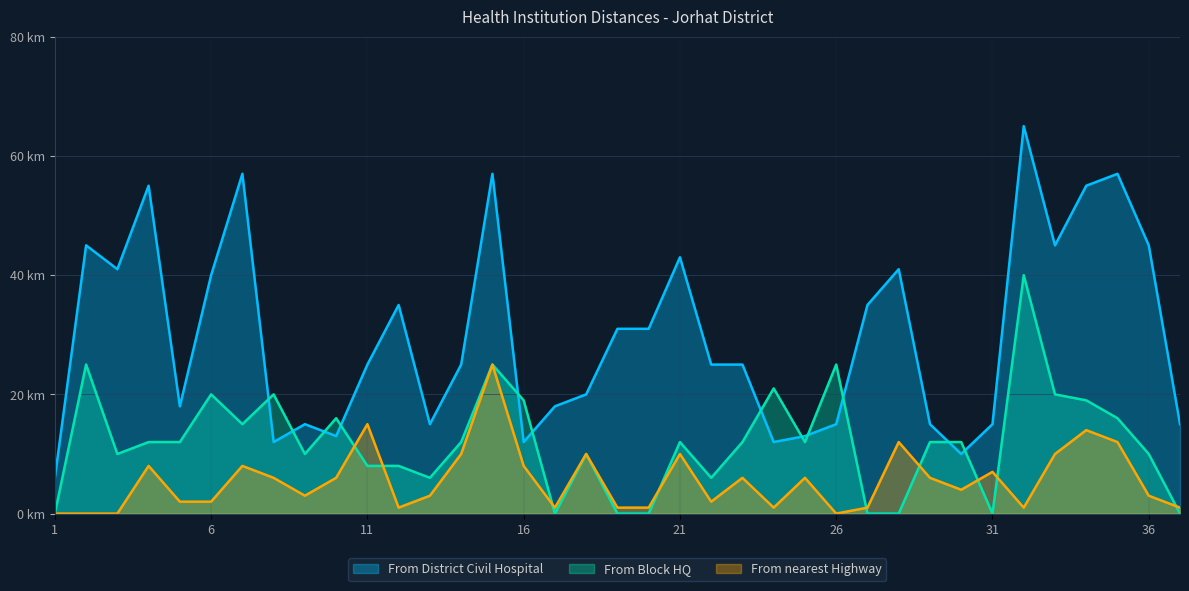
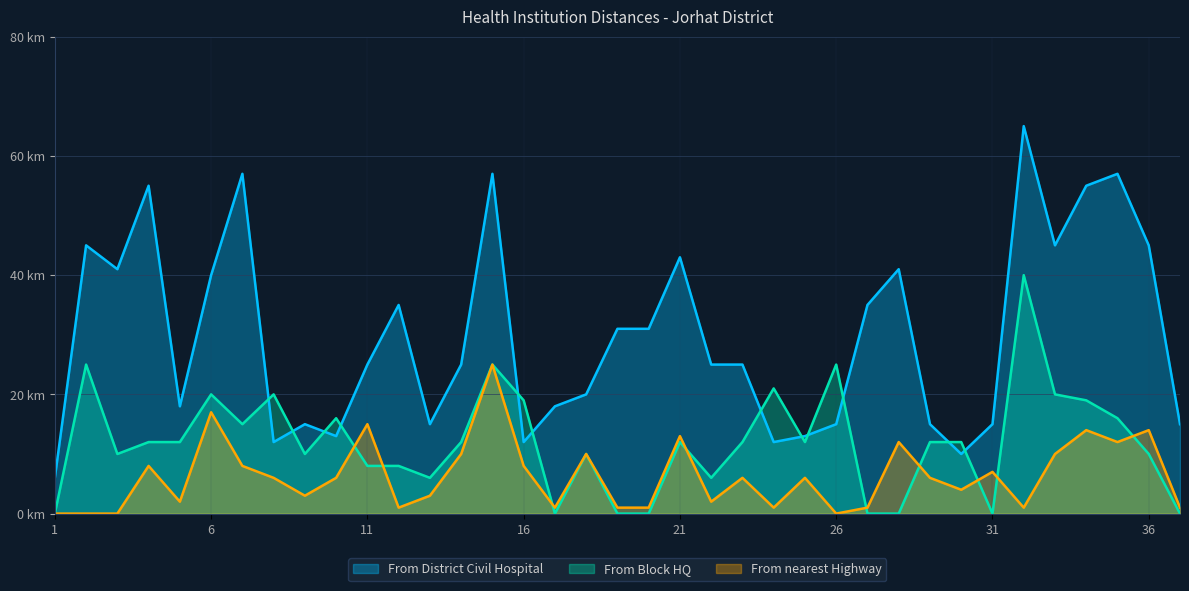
From nearest Highway, 6: 2 km -> 17 km
From nearest Highway, 21: 10 km -> 13 km
From nearest Highway, 36: 3 km -> 14 km
